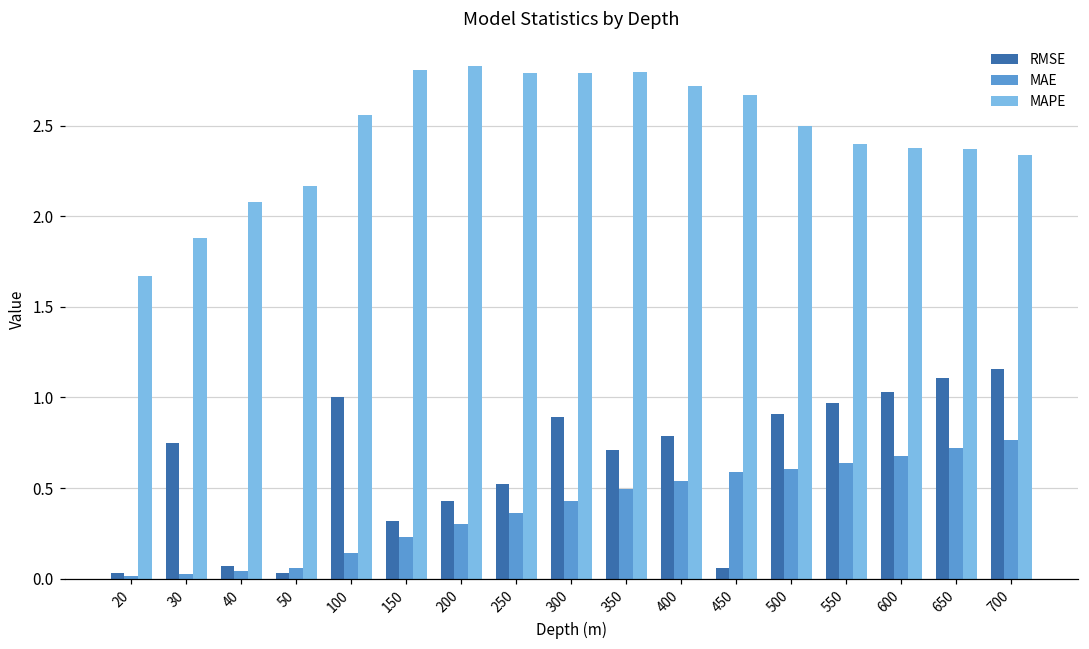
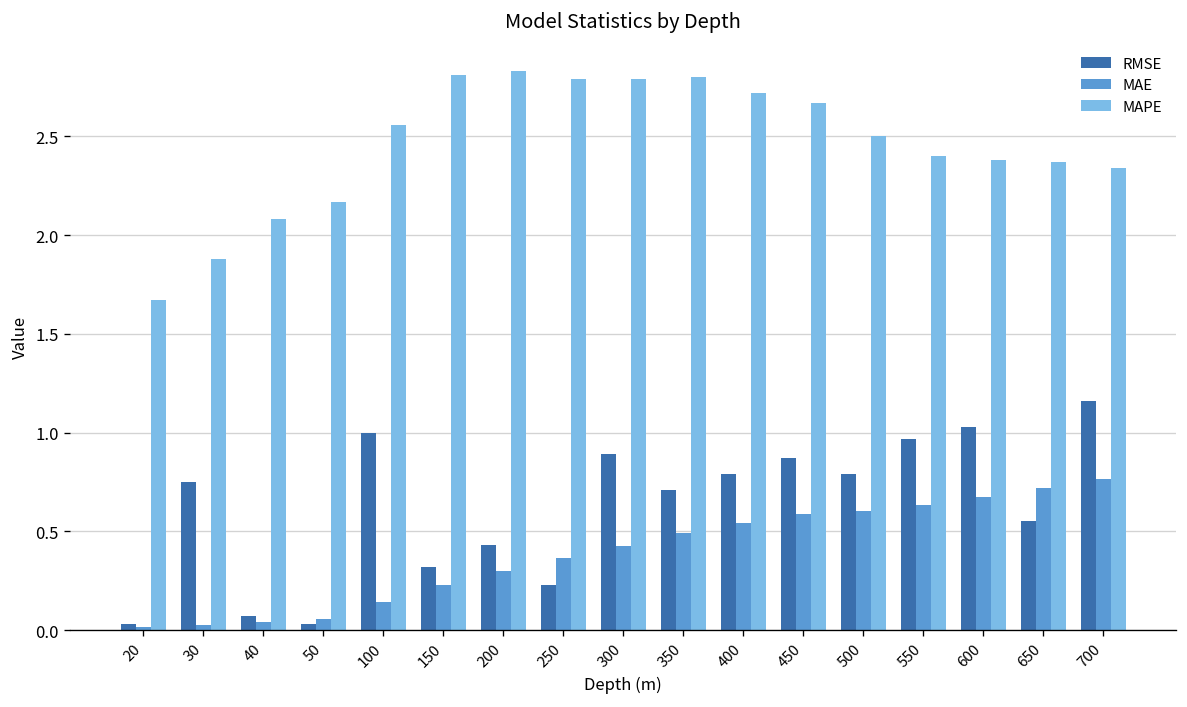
RMSE, 250: 0.52 -> 0.23
RMSE, 450: 0.06 -> 0.87
RMSE, 500: 0.91 -> 0.79
RMSE, 650: 1.11 -> 0.55
